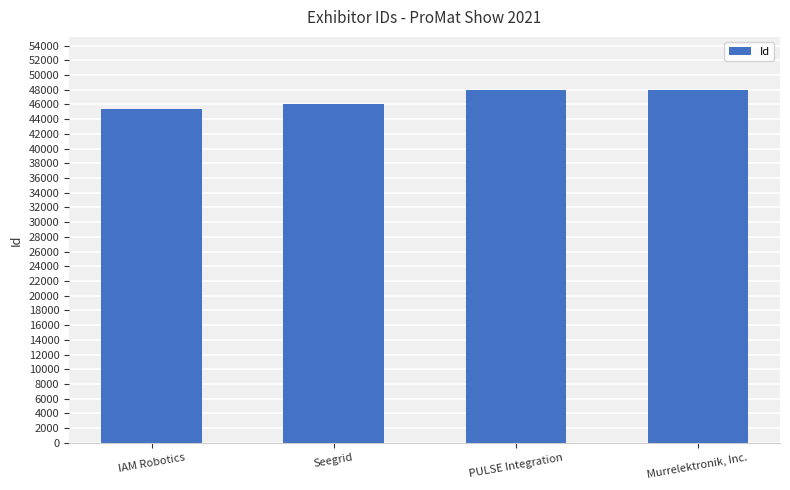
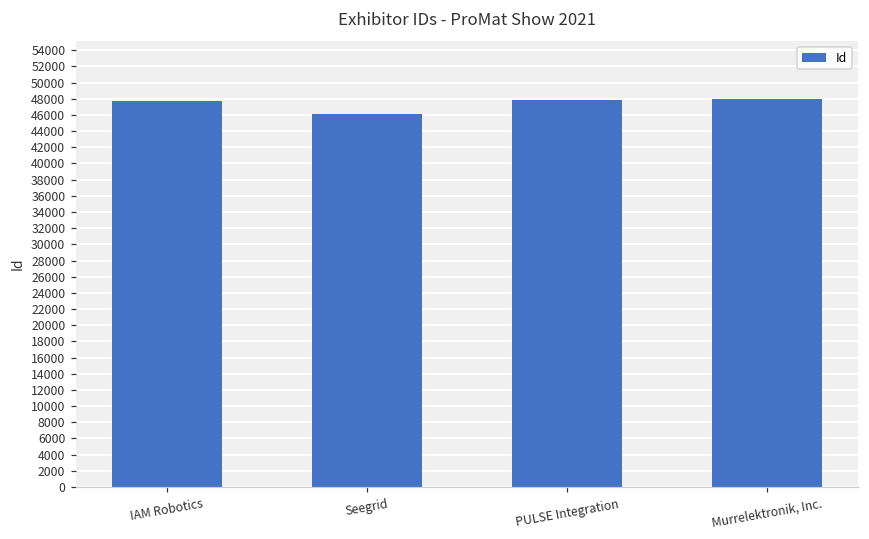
IAM Robotics: 45000 -> 48000
